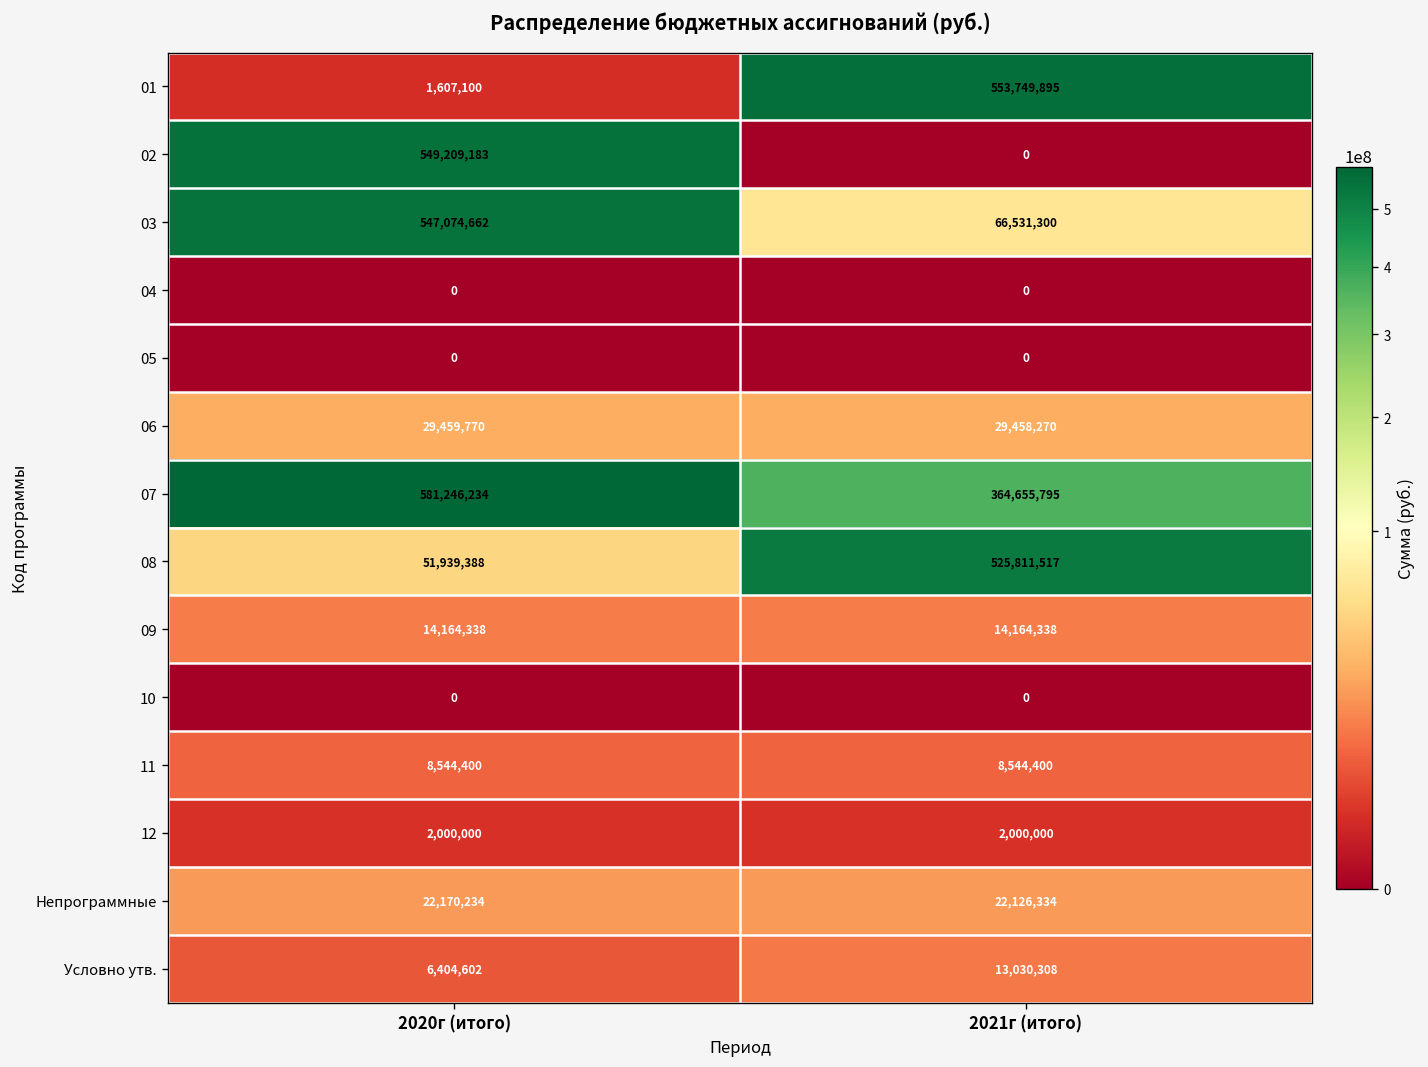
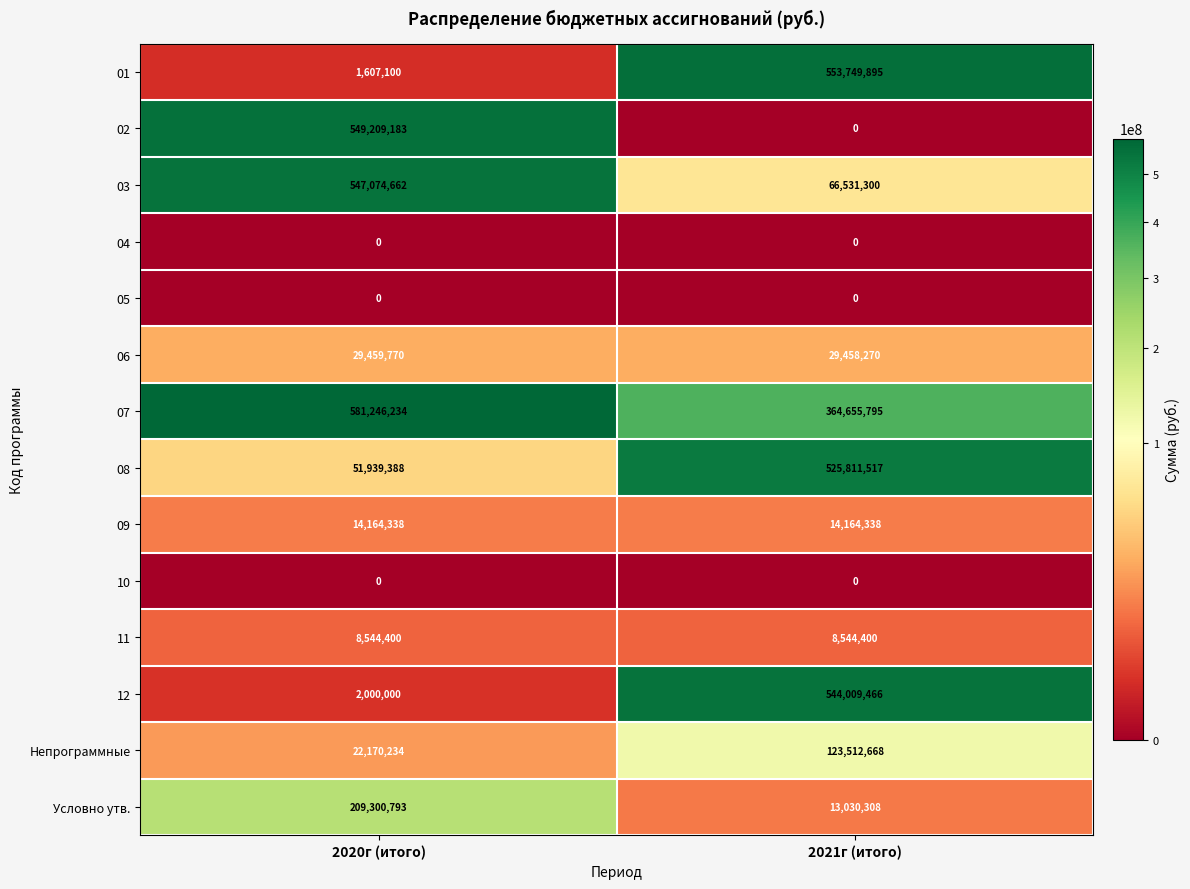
12, 2021г (итого): 2,000,000 -> 544,009,466
Непрограммные, 2021г (итого): 22,126,334 -> 123,512,668
Условно утв., 2020г (итого): 6,404,602 -> 209,300,793
